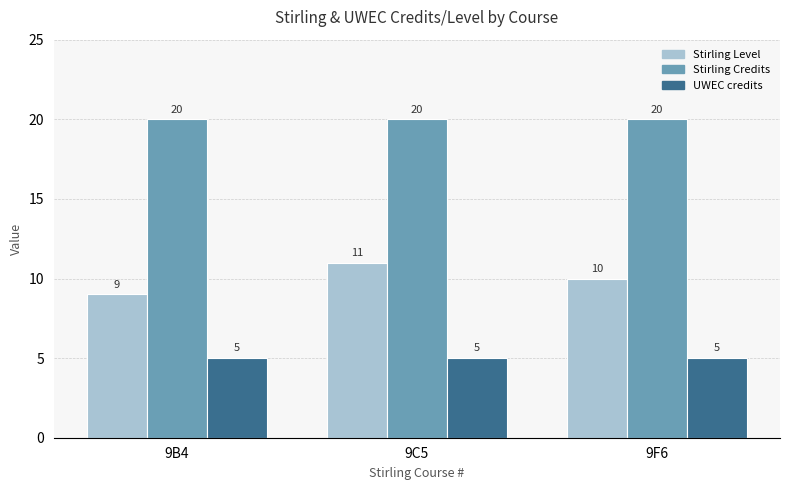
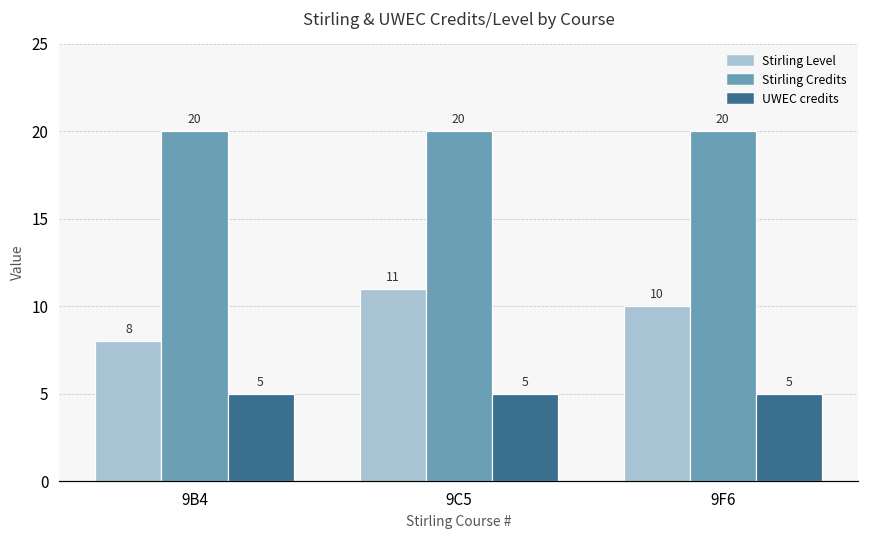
Stirling Level, 9B4: 9 -> 8
